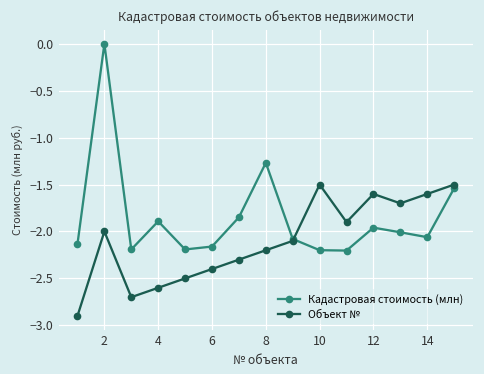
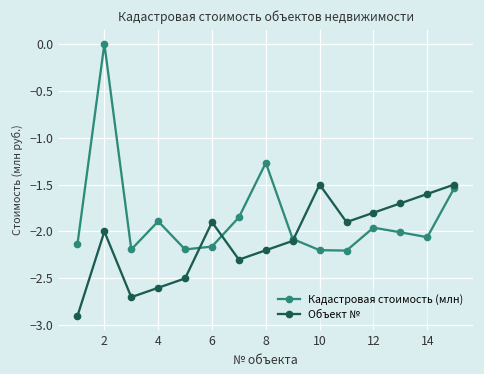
Объект №, 6: -2.4 -> -1.9
Объект №, 12: -1.6 -> -1.8
